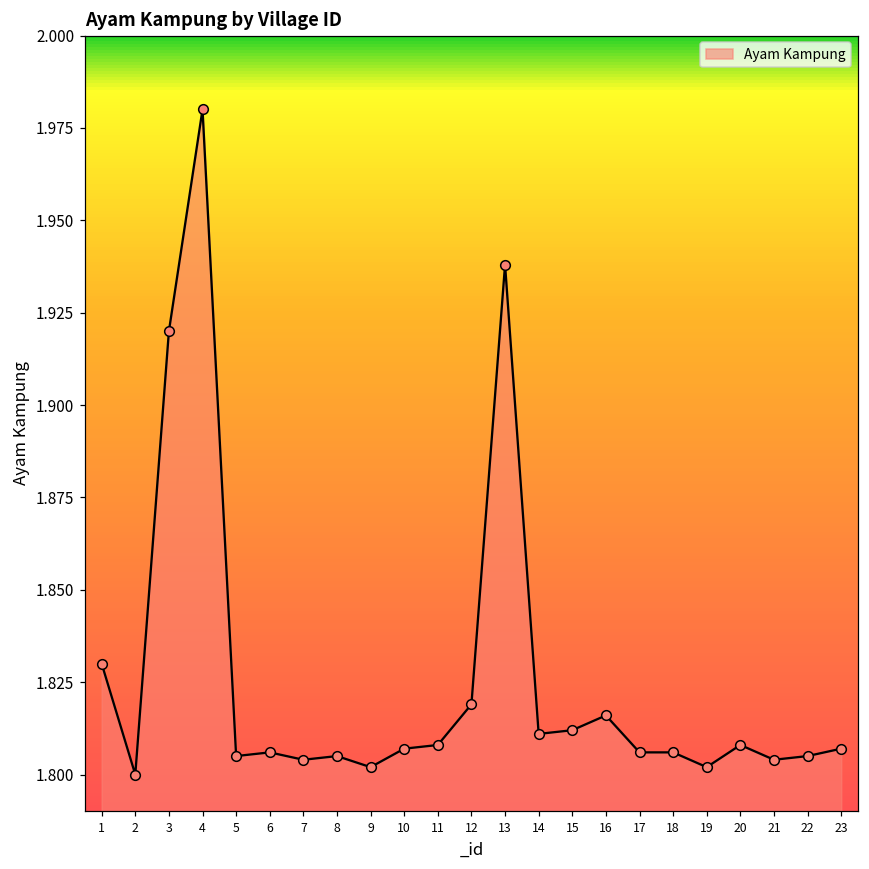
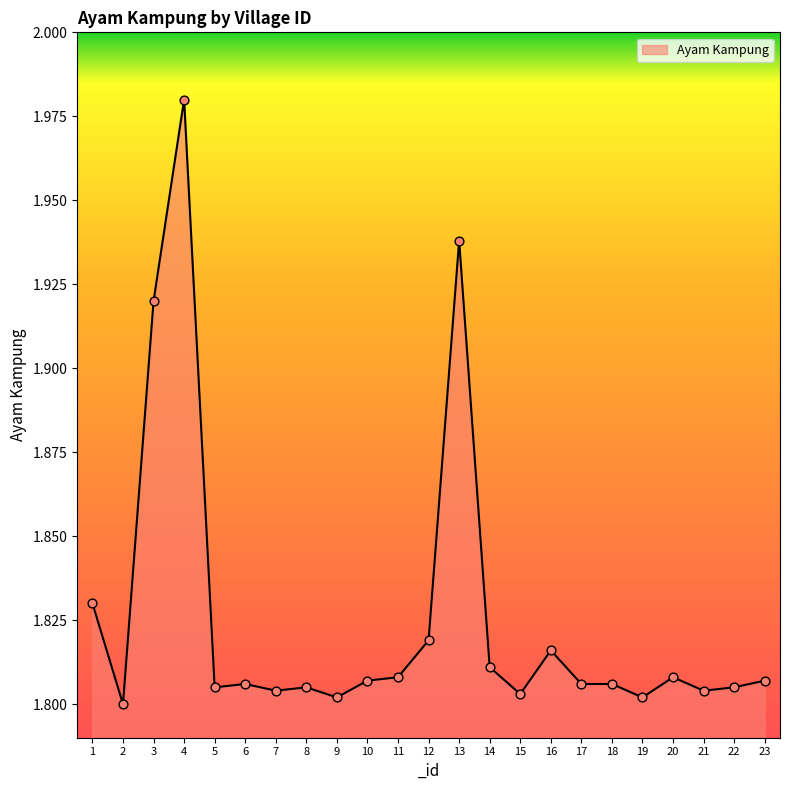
15: 1.812 -> 1.803
